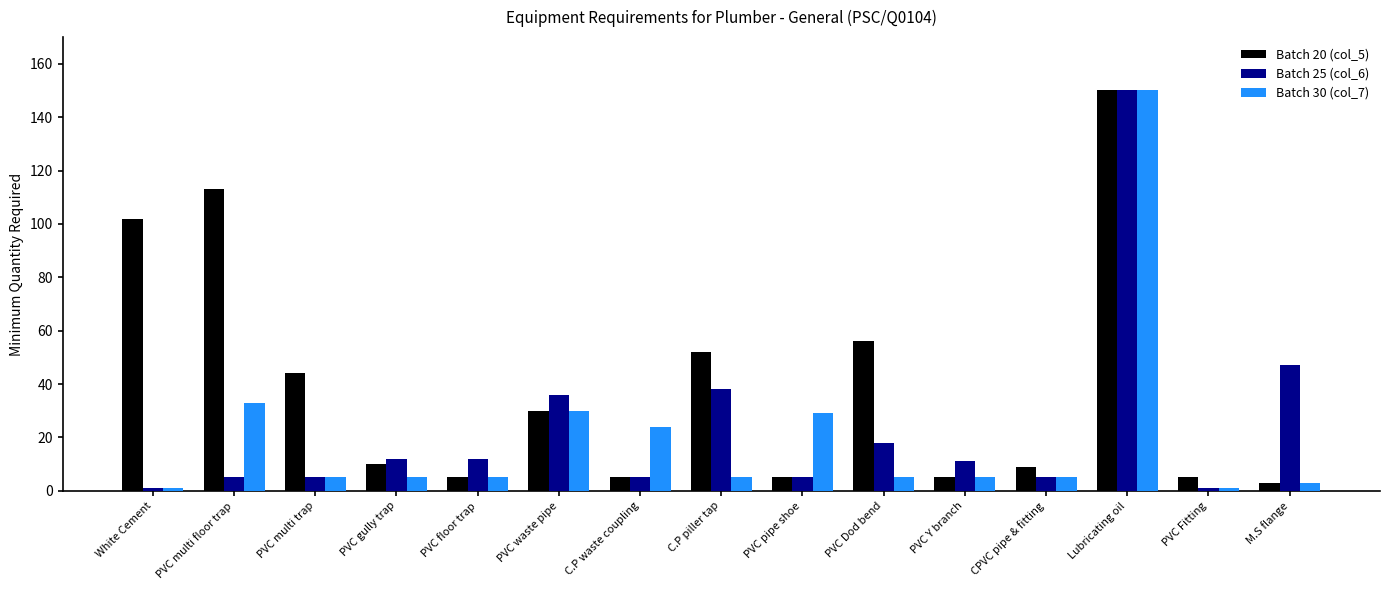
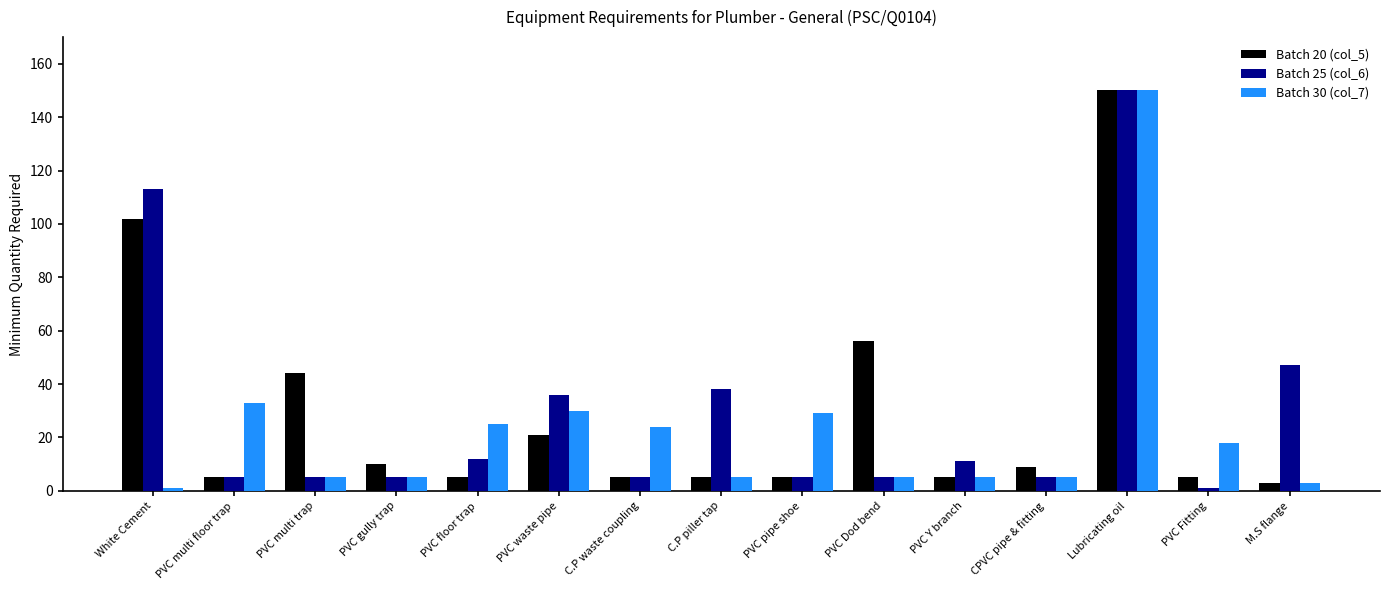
Batch 25 (col_6), White Cement: 1 -> 113
Batch 20 (col_5), PVC multi floor trap: 113 -> 5
Batch 25 (col_6), PVC gully trap: 12 -> 5
Batch 30 (col_7), PVC floor trap: 5 -> 25
Batch 20 (col_5), PVC waste pipe: 30 -> 21
Batch 20 (col_5), C.P piller tap: 52 -> 5
Batch 25 (col_6), PVC Dod bend: 18 -> 5
Batch 30 (col_7), PVC Fitting: 1 -> 18
